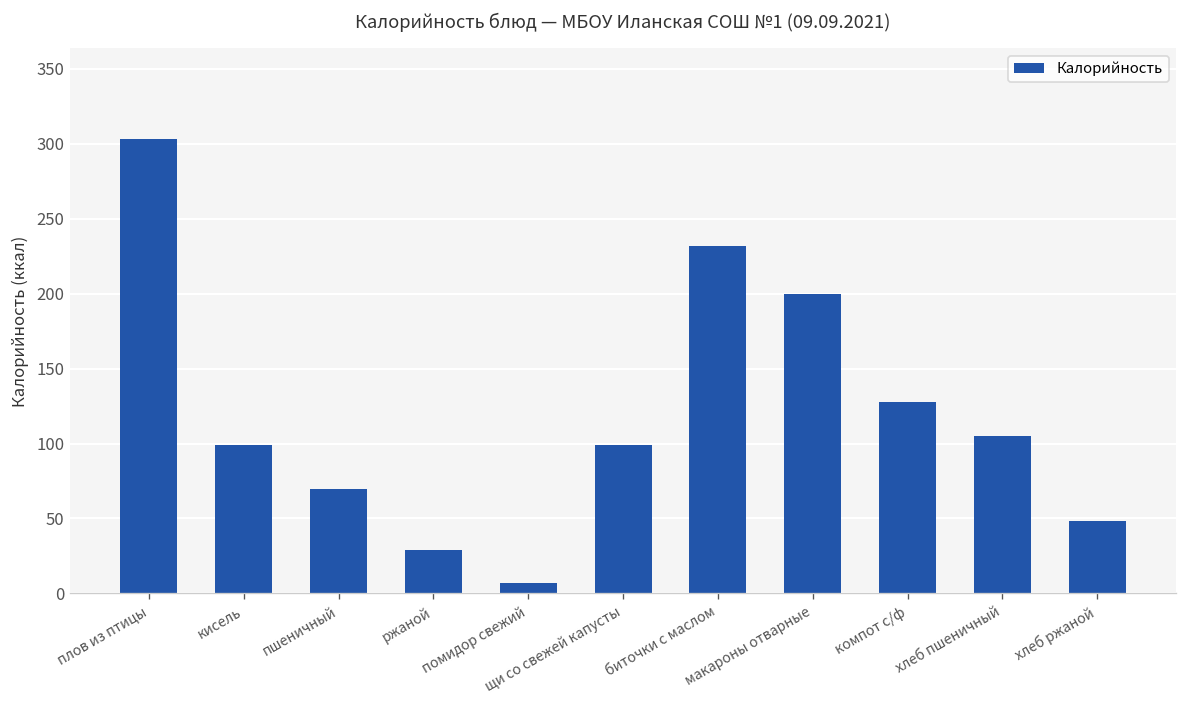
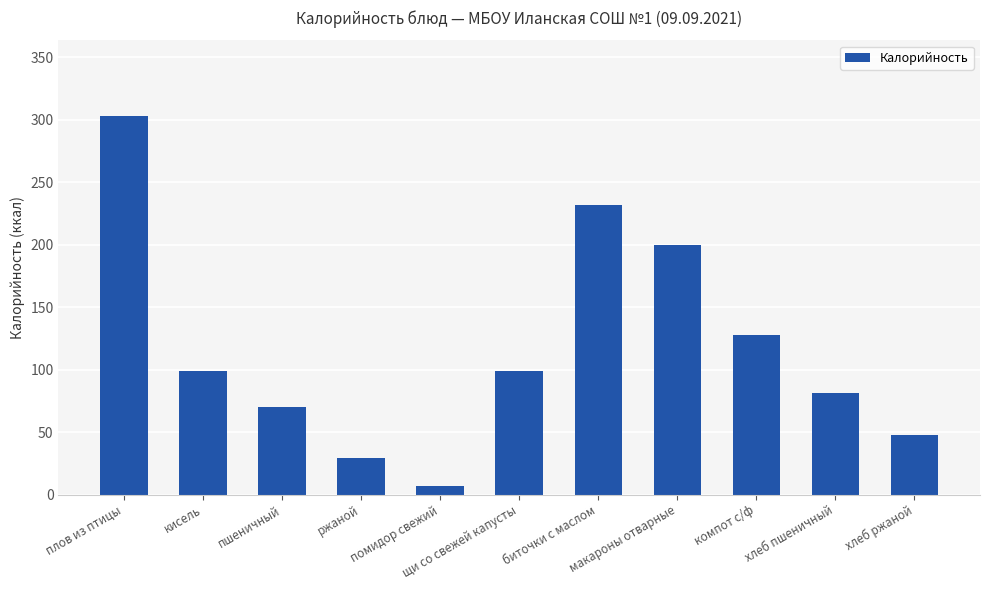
хлеб пшеничный: 105 -> 81
